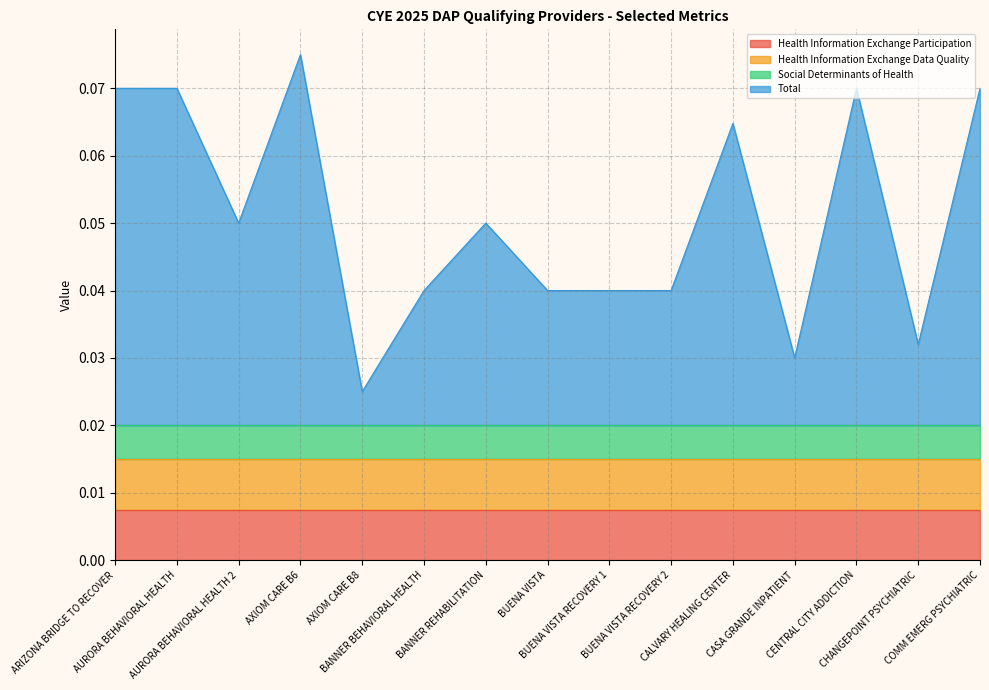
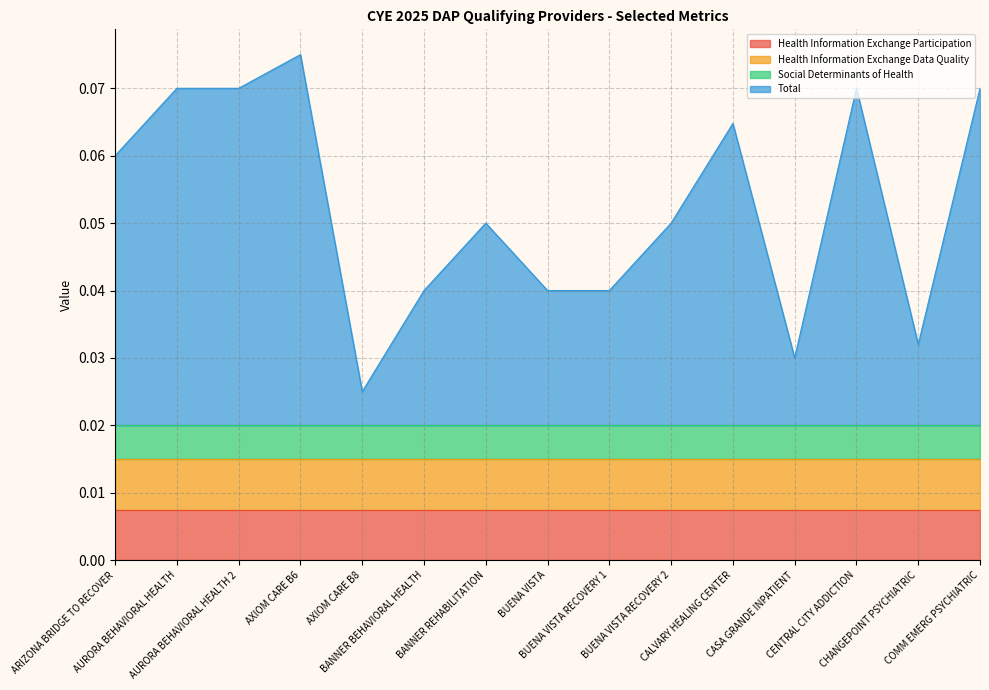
Total, ARIZONA BRIDGE TO RECOVER: 0.070 -> 0.060
Total, AURORA BEHAVIORAL HEALTH 2: 0.050 -> 0.070
Total, BUENA VISTA RECOVERY 2: 0.040 -> 0.050
